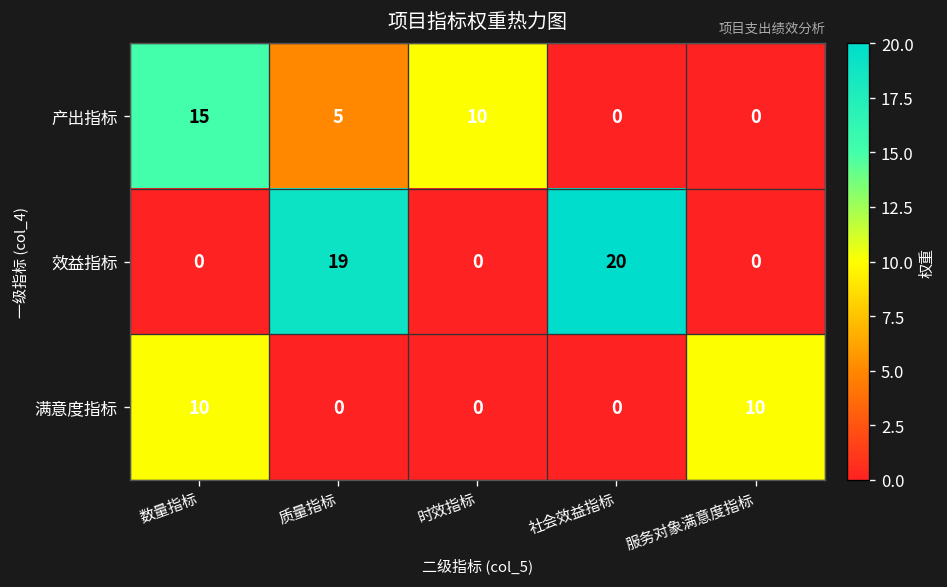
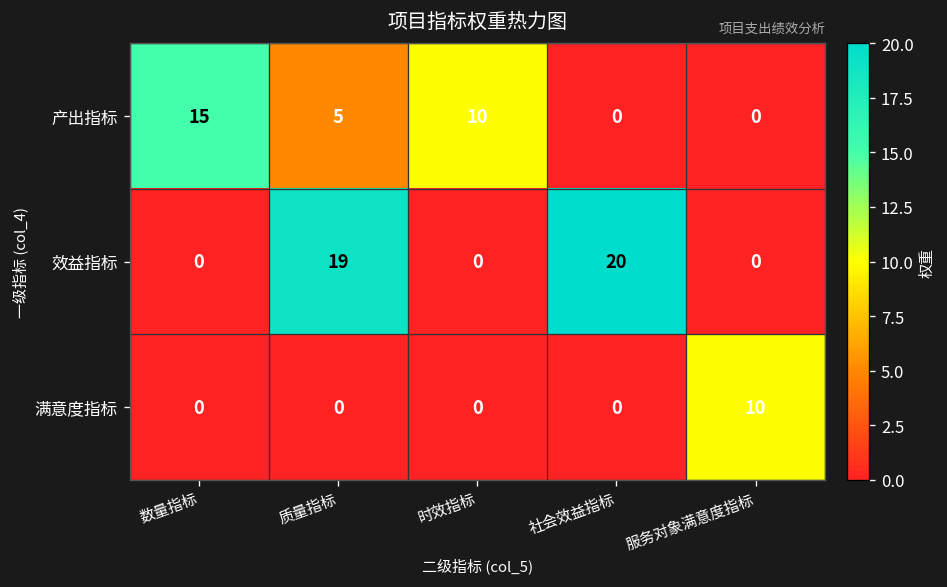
满意度指标, 数量指标: 10 -> 0
